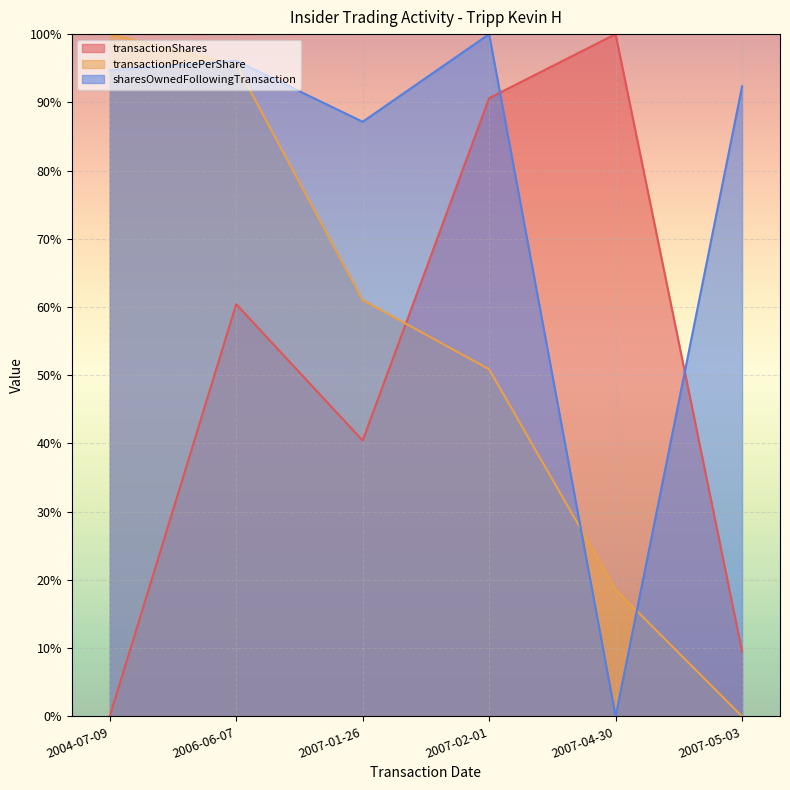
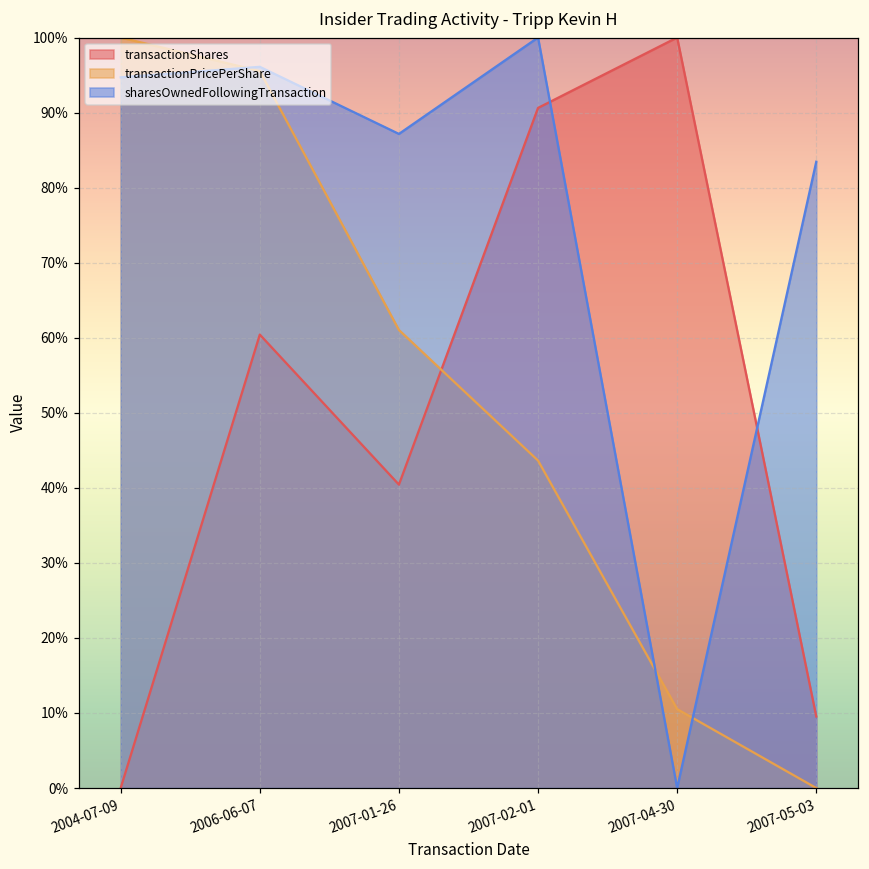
transactionPricePerShare, 2007-02-01: 51% -> 44%
transactionPricePerShare, 2007-04-30: 19% -> 11%
sharesOwnedFollowingTransaction, 2007-05-03: 92% -> 83%
